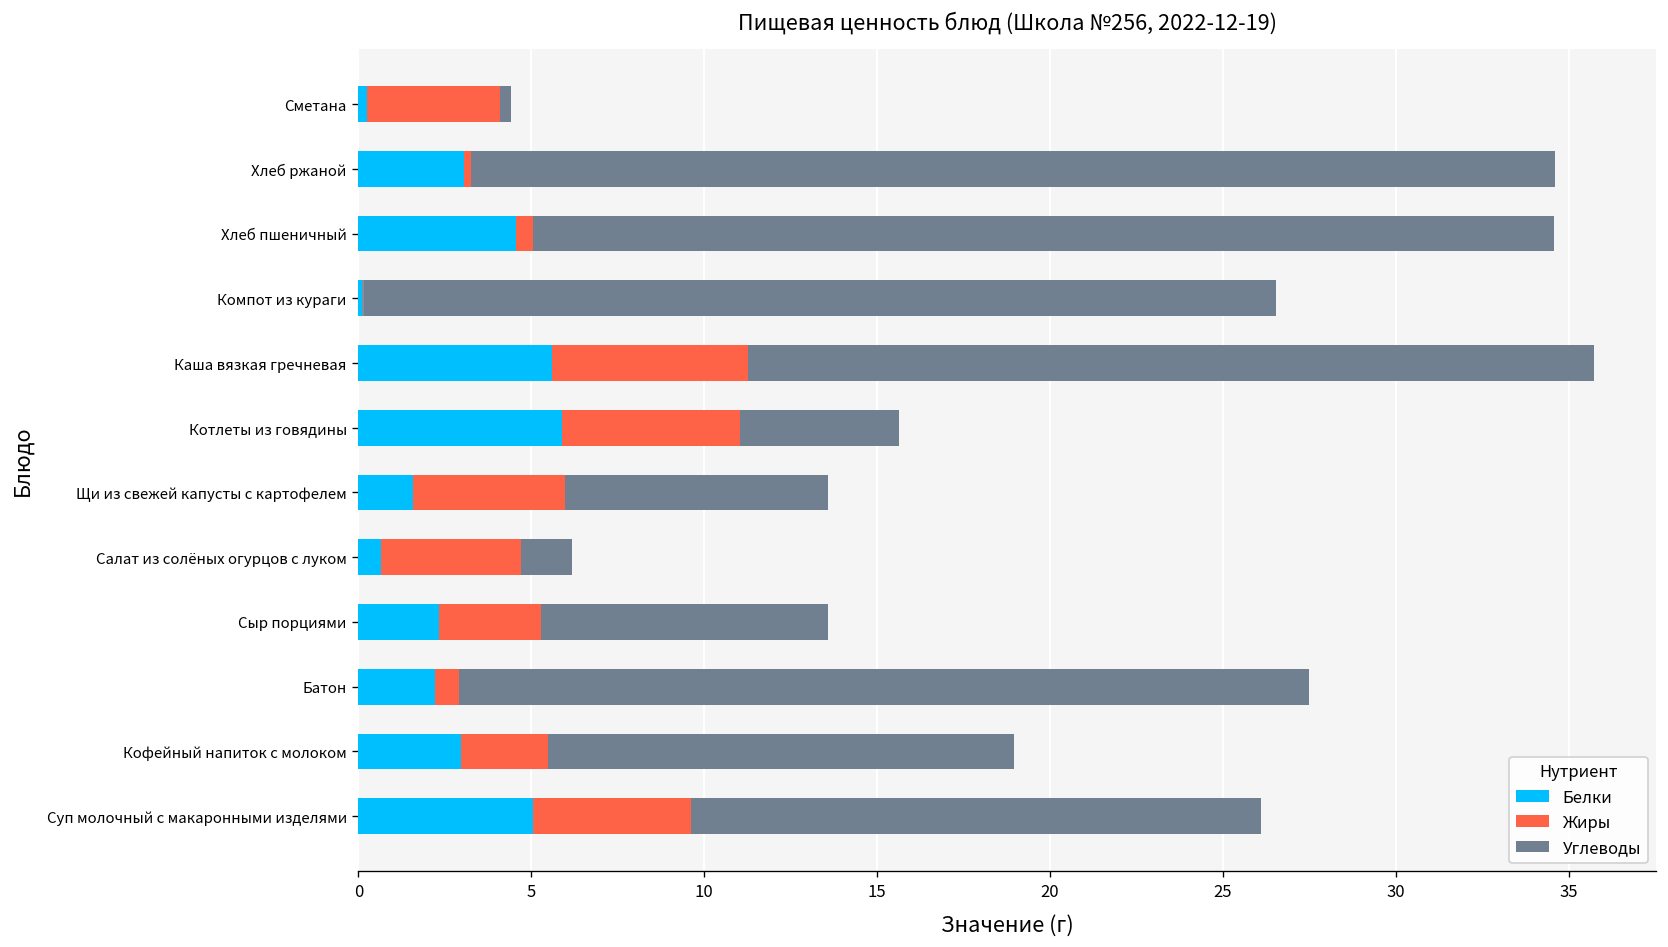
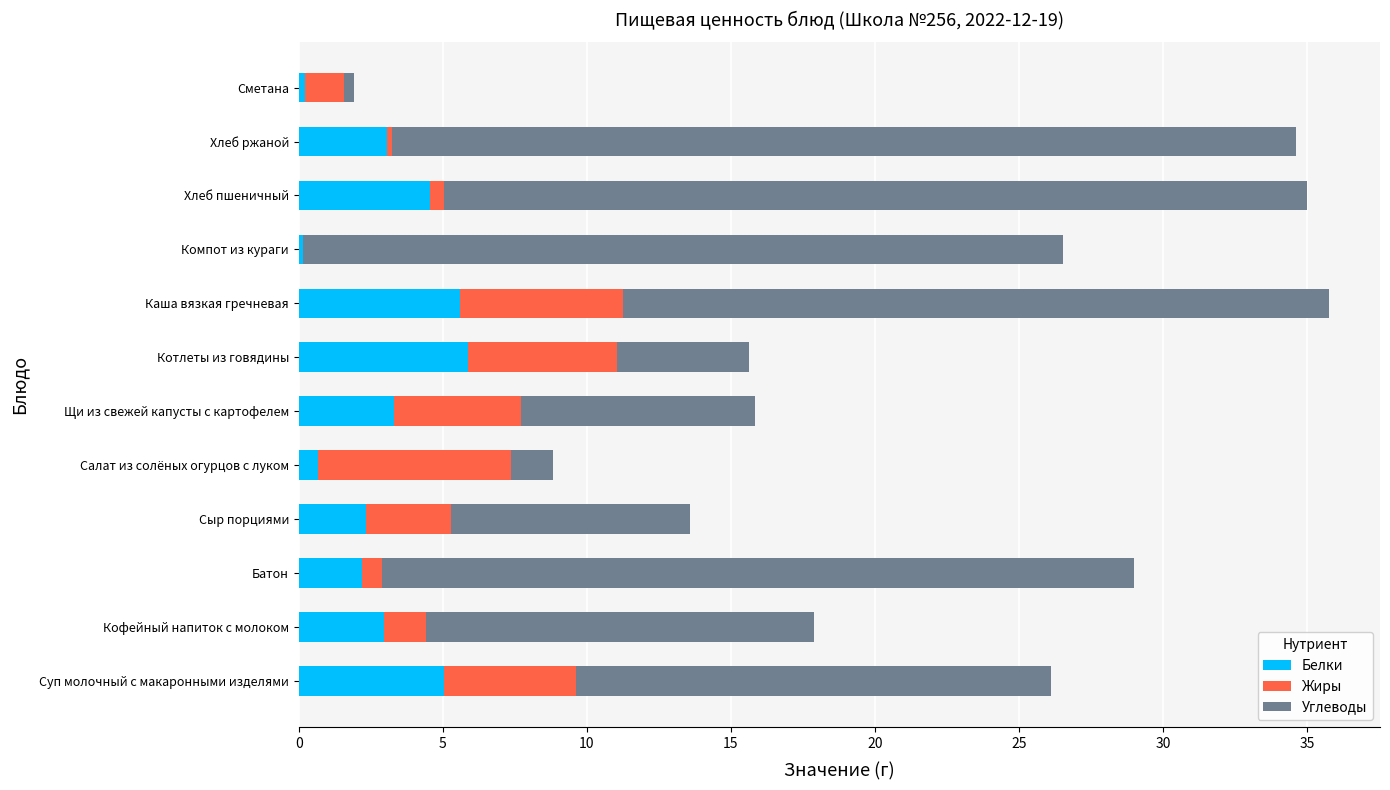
Жиры, Сметана: 3.9 -> 1.4
Углеводы, Хлеб пшеничный: 29.5 -> 29.9
Белки, Щи из свежей капусты с картофелем: 1.6 -> 3.3
Углеводы, Щи из свежей капусты с картофелем: 7.6 -> 8.1
Жиры, Салат из солёных огурцов с луком: 4.0 -> 6.7
Углеводы, Батон: 24.6 -> 26.1
Жиры, Кофейный напиток с молоком: 2.5 -> 1.4
